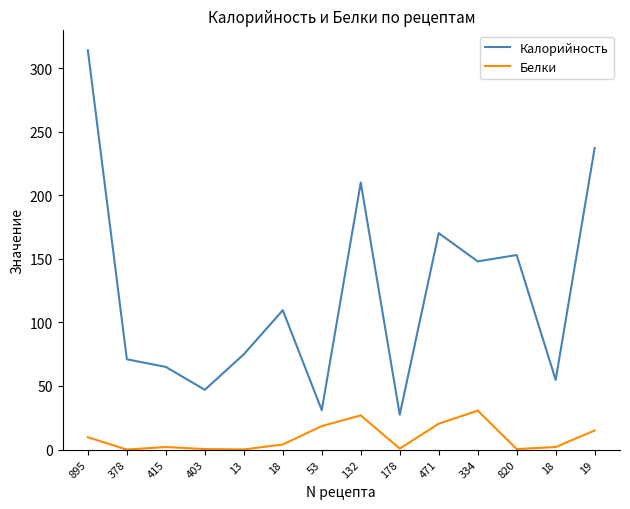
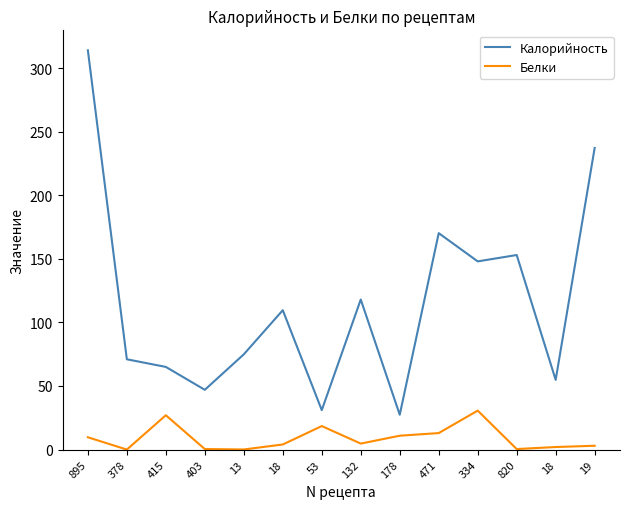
Белки, 415: 2 -> 27
Калорийность, 132: 210 -> 118
Белки, 132: 27 -> 5
Белки, 178: 1 -> 11
Белки, 471: 20 -> 13
Белки, 19: 15 -> 3
